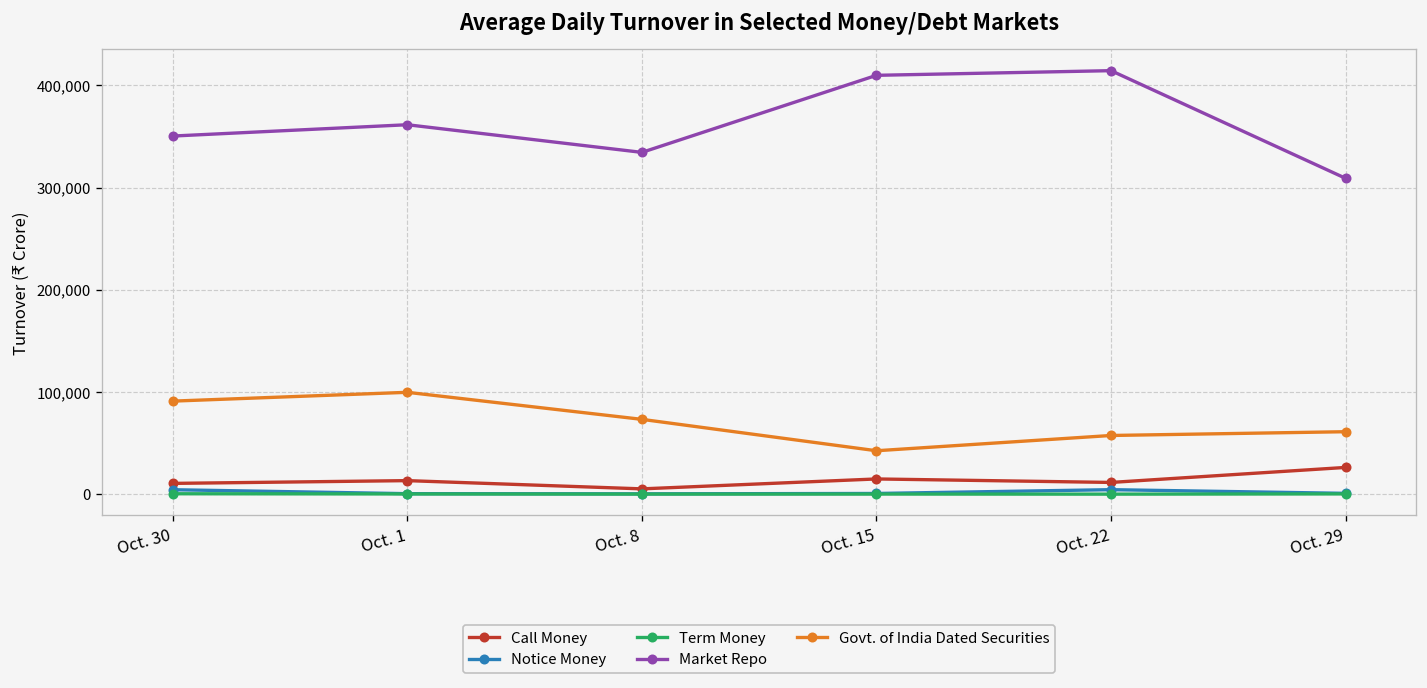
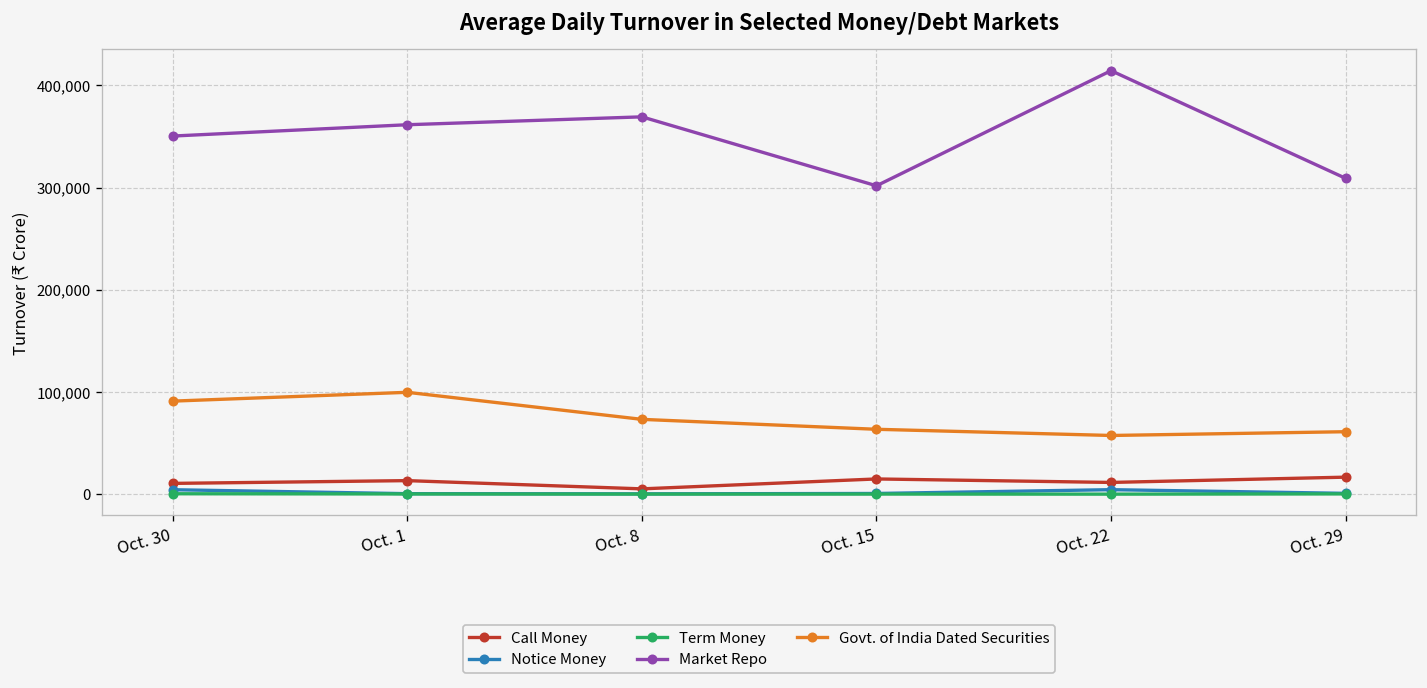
Market Repo, Oct. 8: 330,000 -> 370,000
Market Repo, Oct. 15: 410,000 -> 300,000
Govt. of India Dated Securities, Oct. 15: 40,000 -> 60,000
Call Money, Oct. 29: 30,000 -> 20,000
